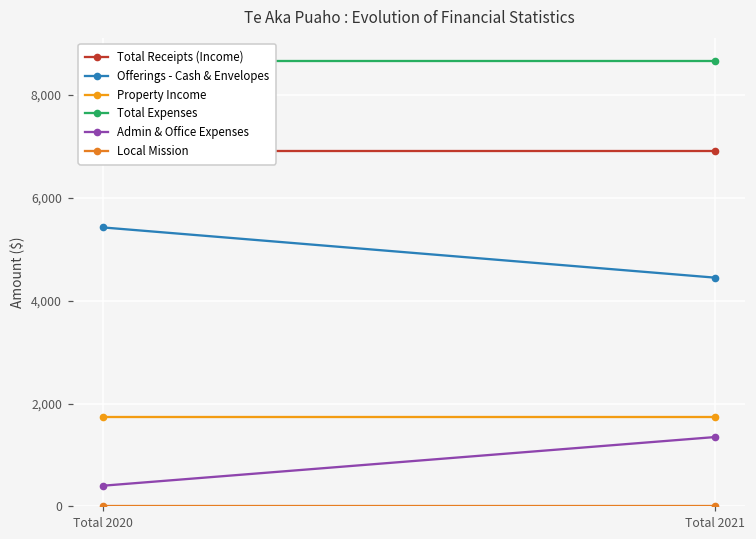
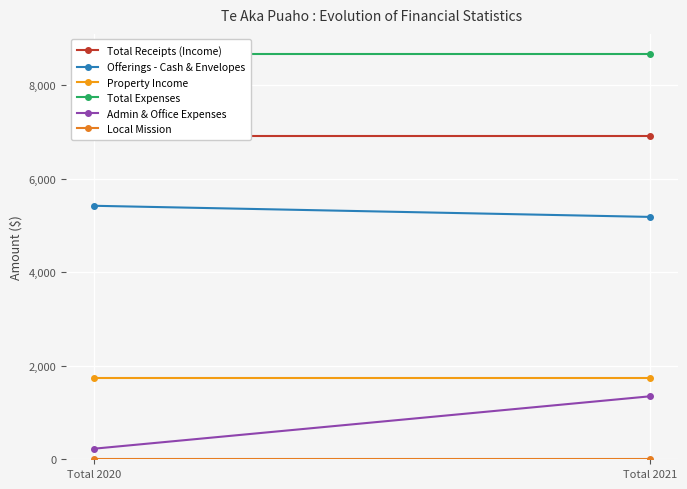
Admin & Office Expenses, Total 2020: 400 -> 200
Offerings - Cash & Envelopes, Total 2021: 4,400 -> 5,200
